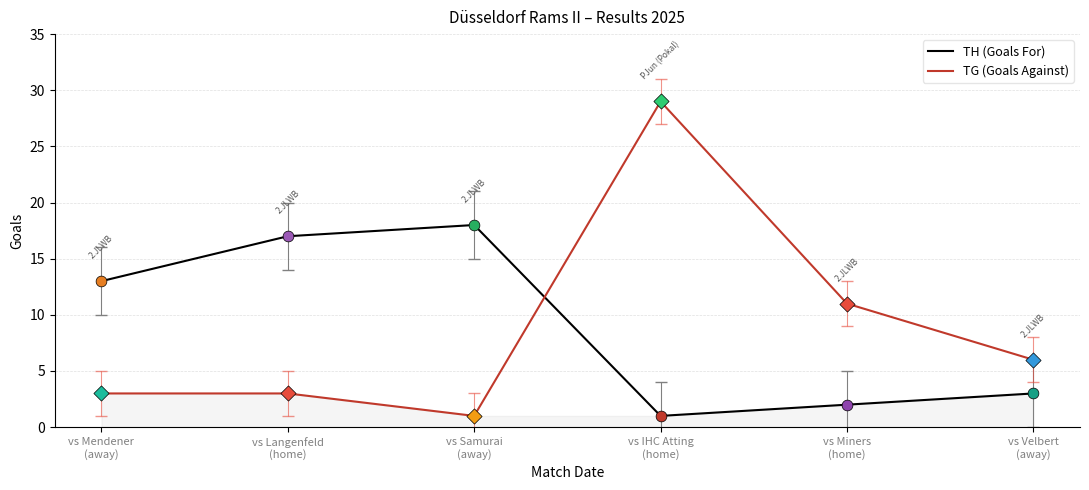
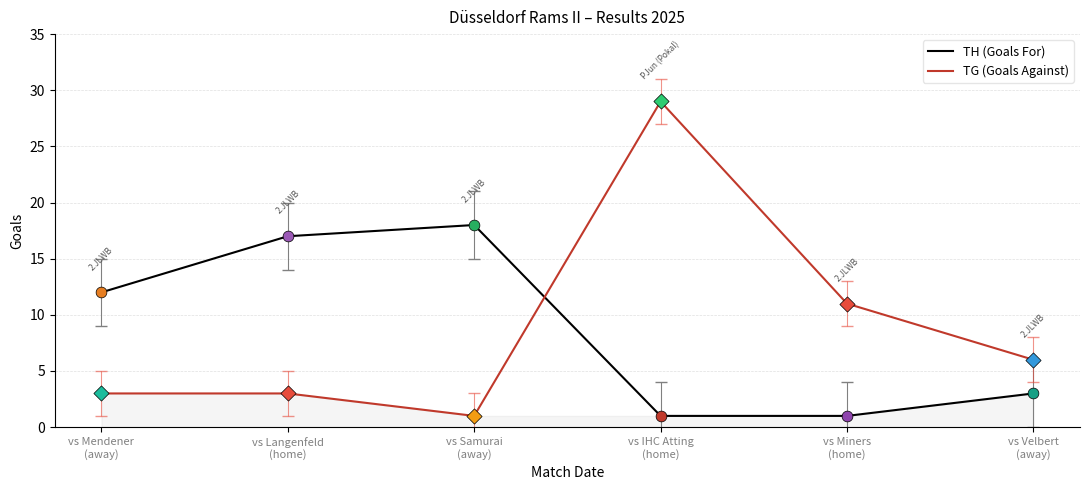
TH (Goals For), vs Mendener (away): 13 -> 12
TH (Goals For), vs Miners (home): 2 -> 1
